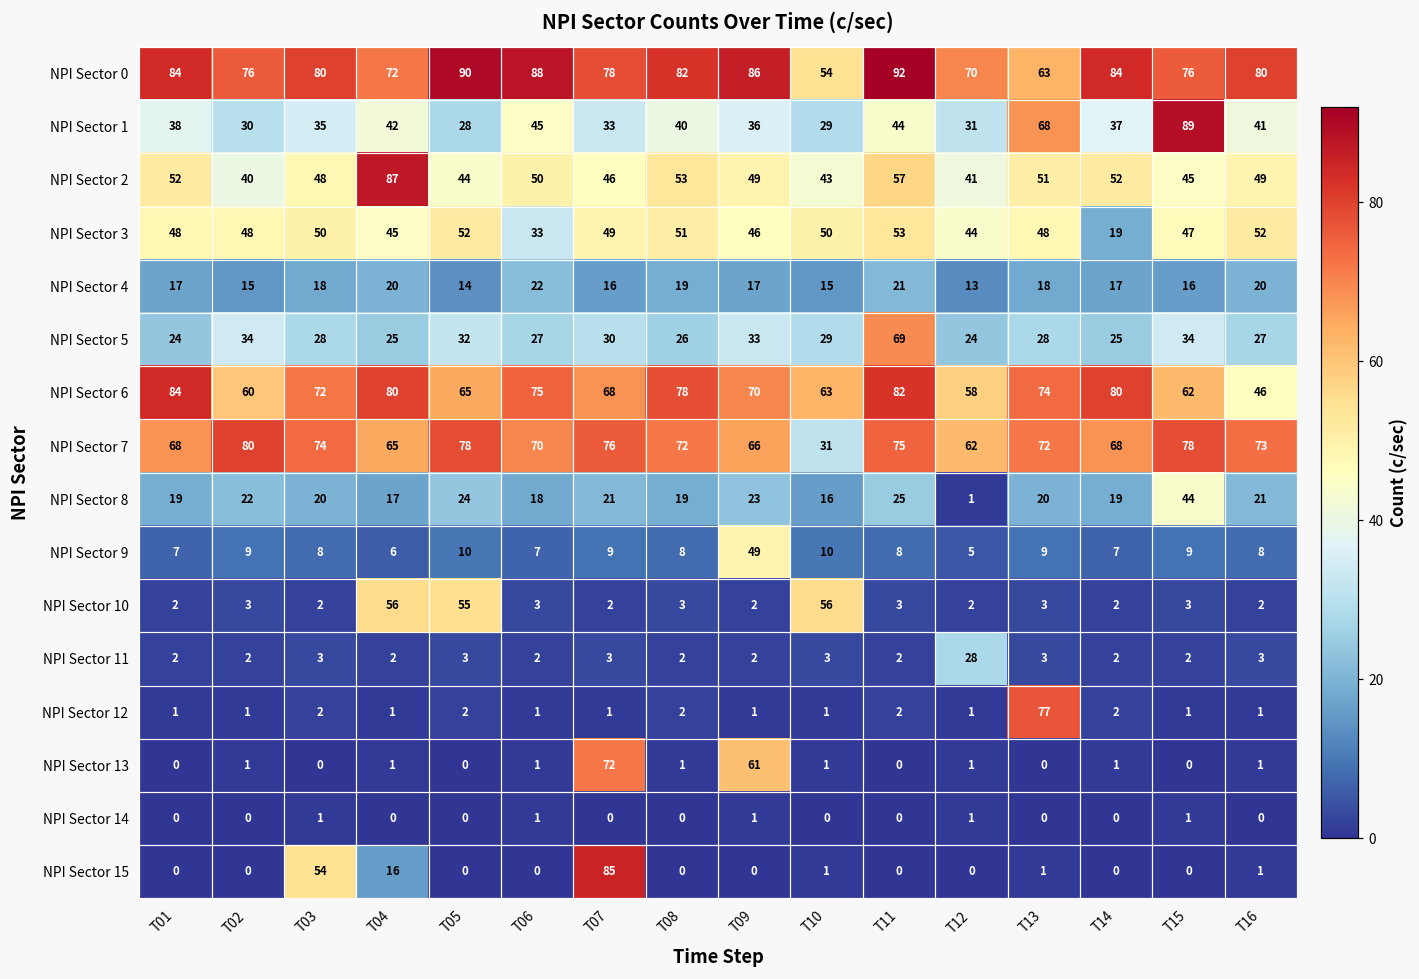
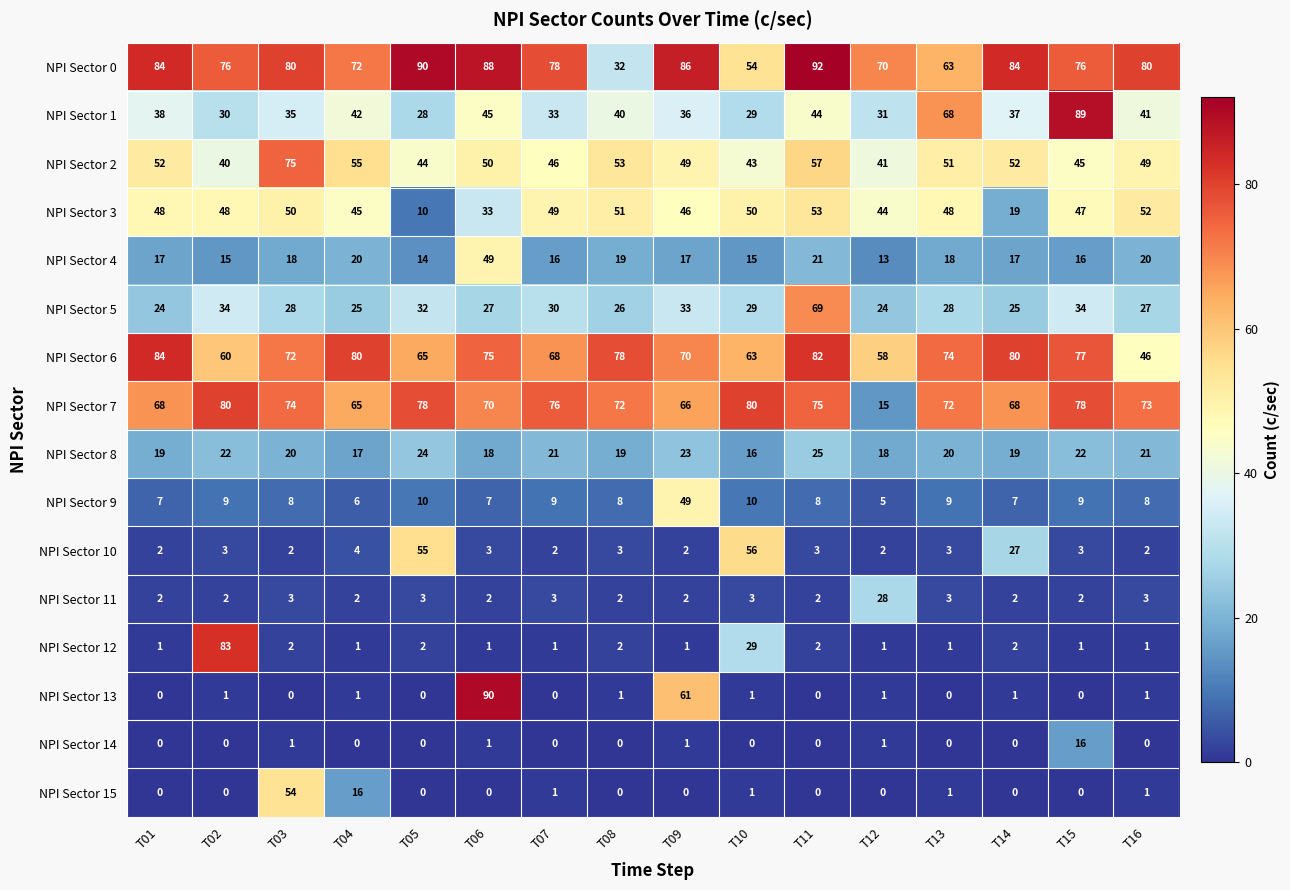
NPI Sector 0, T08: 82 -> 32
NPI Sector 2, T03: 48 -> 75
NPI Sector 2, T04: 87 -> 55
NPI Sector 3, T05: 52 -> 10
NPI Sector 4, T06: 22 -> 49
NPI Sector 6, T15: 62 -> 77
NPI Sector 7, T10: 31 -> 80
NPI Sector 7, T12: 62 -> 15
NPI Sector 8, T12: 1 -> 18
NPI Sector 8, T15: 44 -> 22
NPI Sector 10, T04: 56 -> 4
NPI Sector 10, T14: 2 -> 27
NPI Sector 12, T02: 1 -> 83
NPI Sector 12, T10: 1 -> 29
NPI Sector 12, T13: 77 -> 1
NPI Sector 13, T06: 1 -> 90
NPI Sector 13, T07: 72 -> 0
NPI Sector 14, T15: 1 -> 16
NPI Sector 15, T07: 85 -> 1
